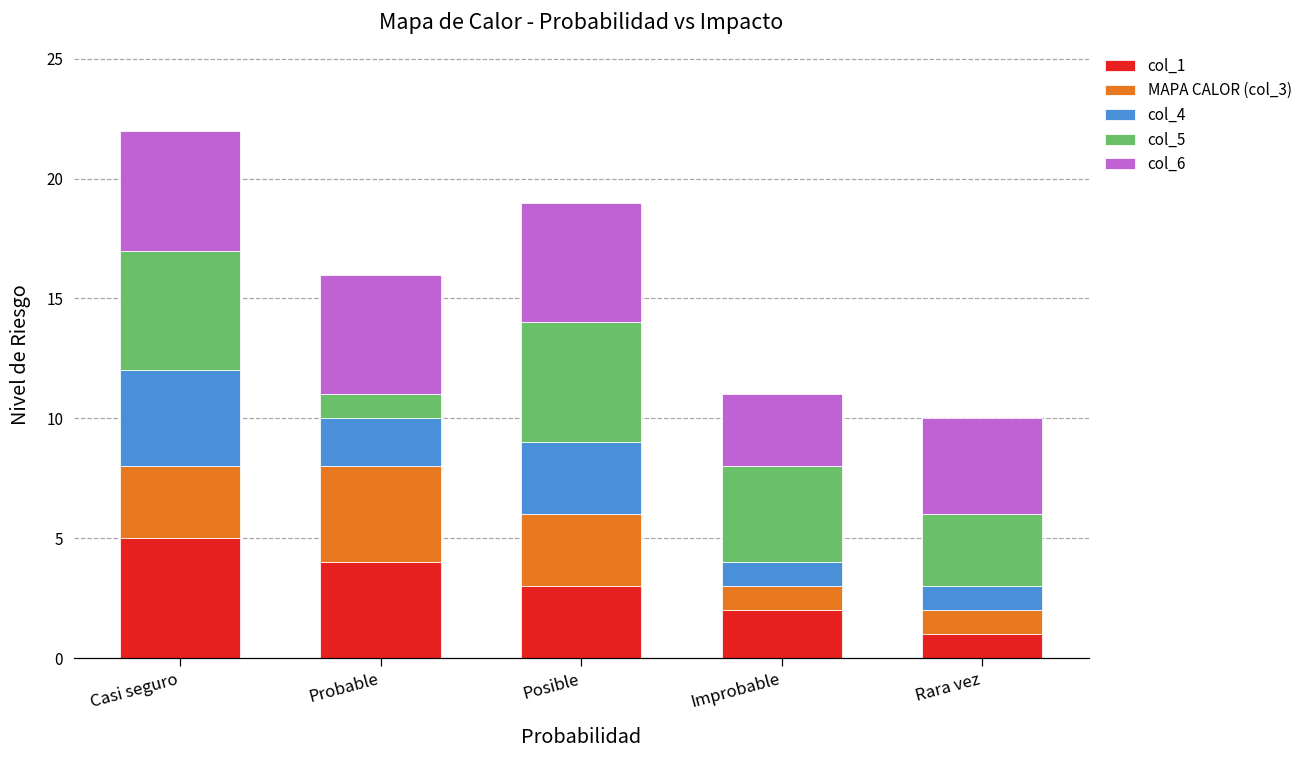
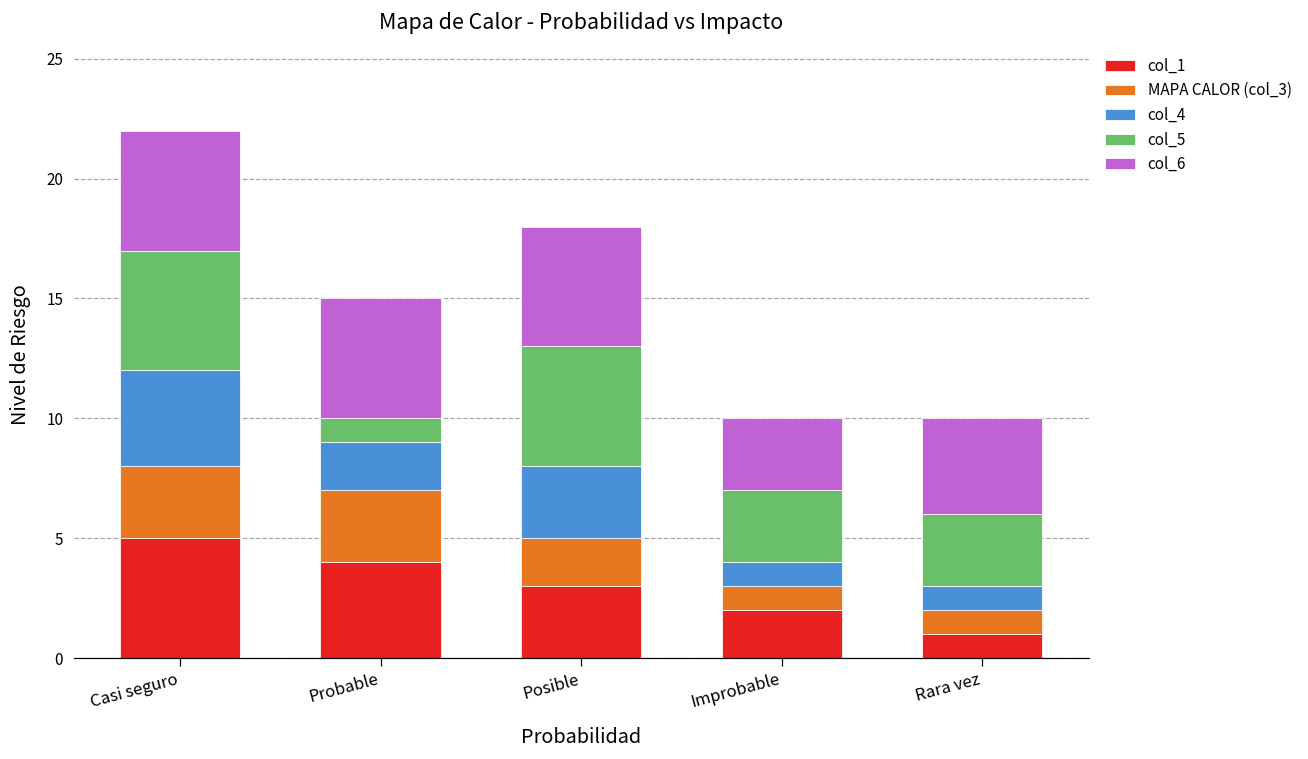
MAPA CALOR (col_3), Probable: 4 -> 3
MAPA CALOR (col_3), Posible: 3 -> 2
col_5, Improbable: 4 -> 3
